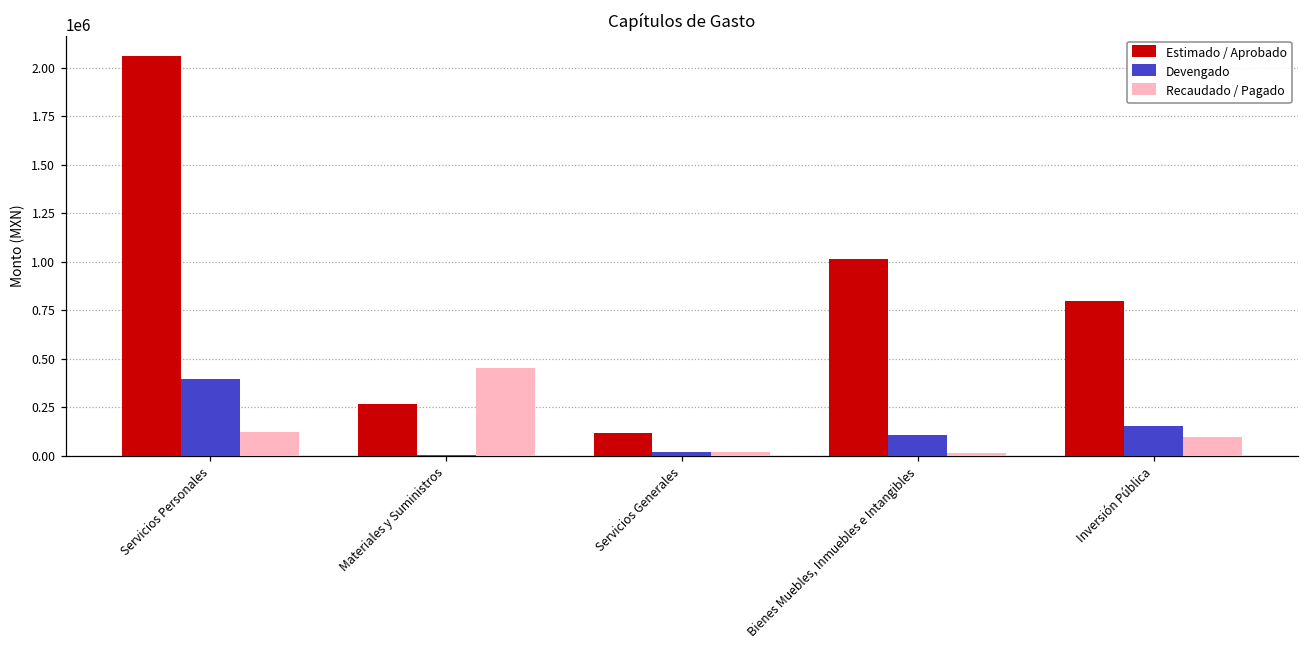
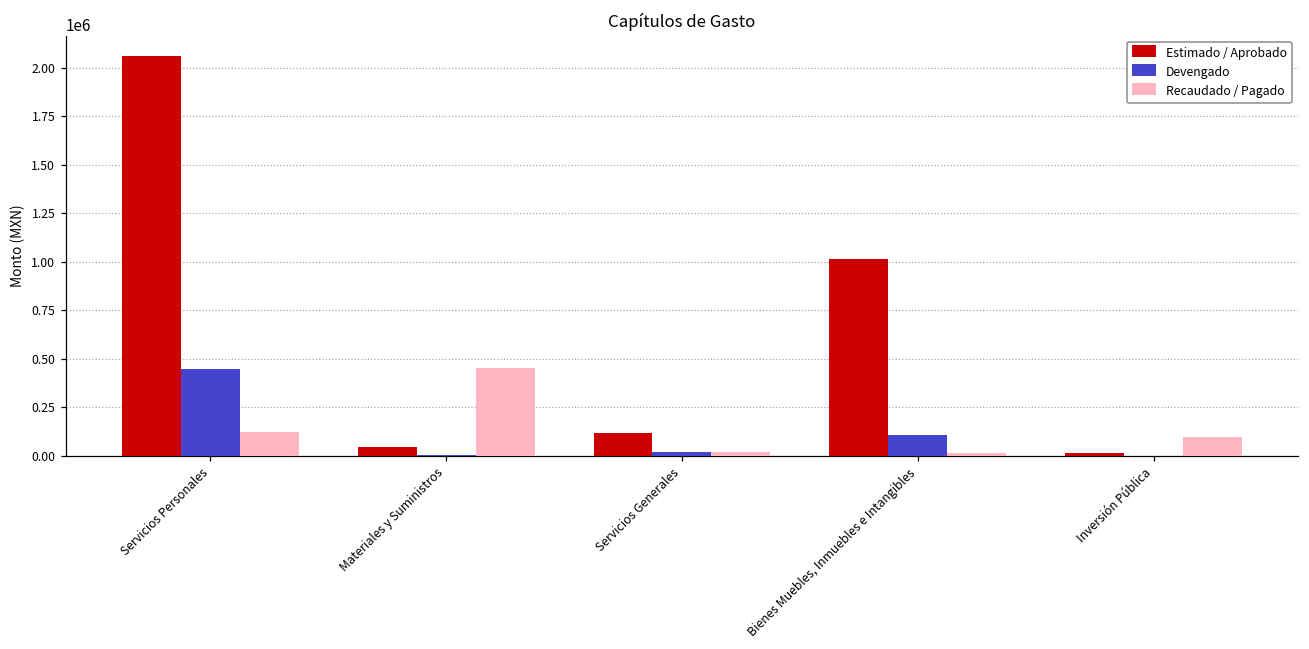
Devengado, Servicios Personales: 400000 -> 450000
Estimado / Aprobado, Materiales y Suministros: 270000 -> 50000
Estimado / Aprobado, Inversión Pública: 800000 -> 10000
Devengado, Inversión Pública: 160000 -> 0
